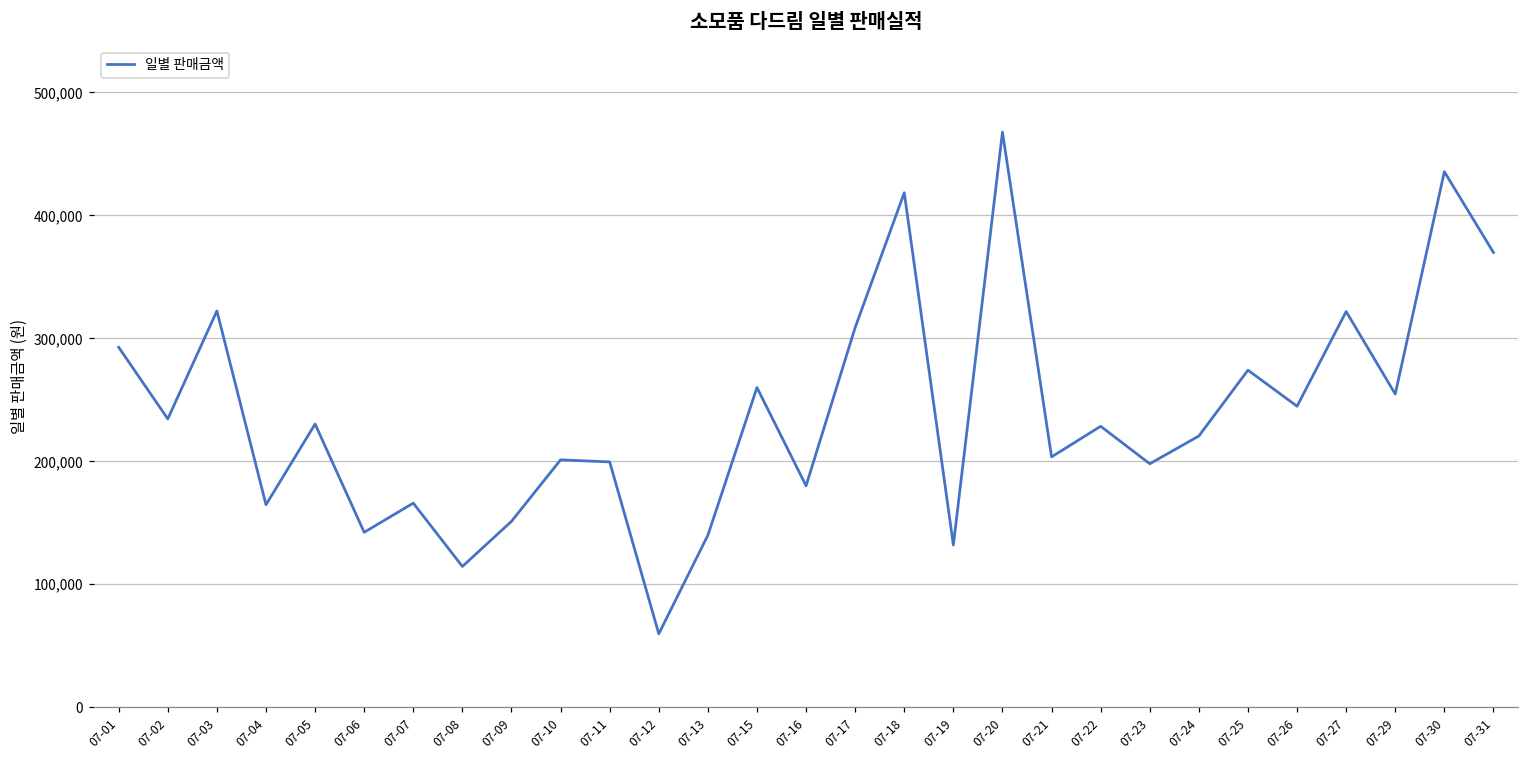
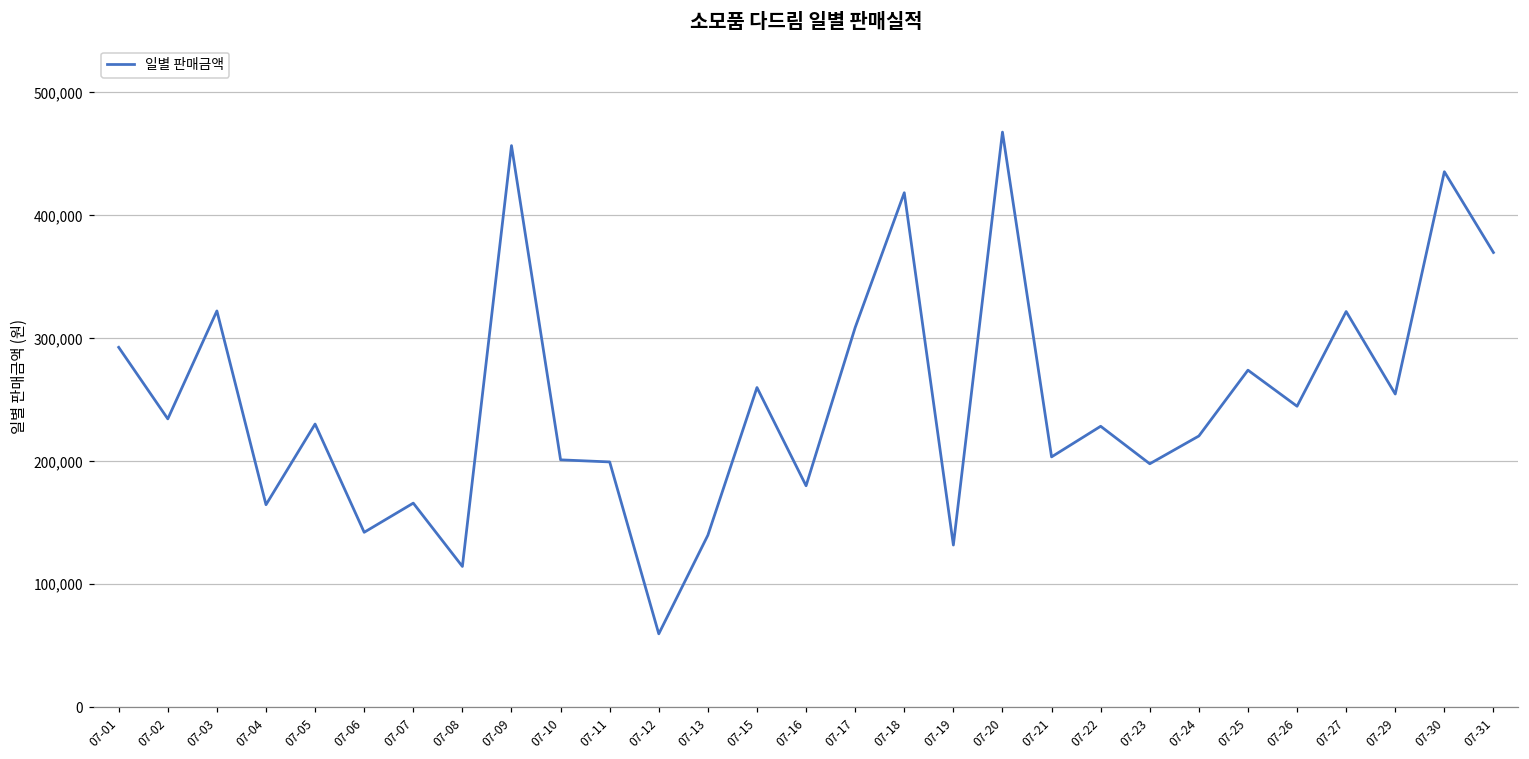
07-09: 151,000 -> 457,000
